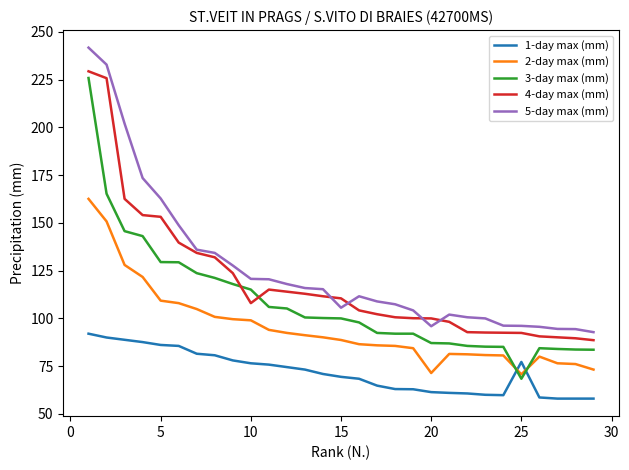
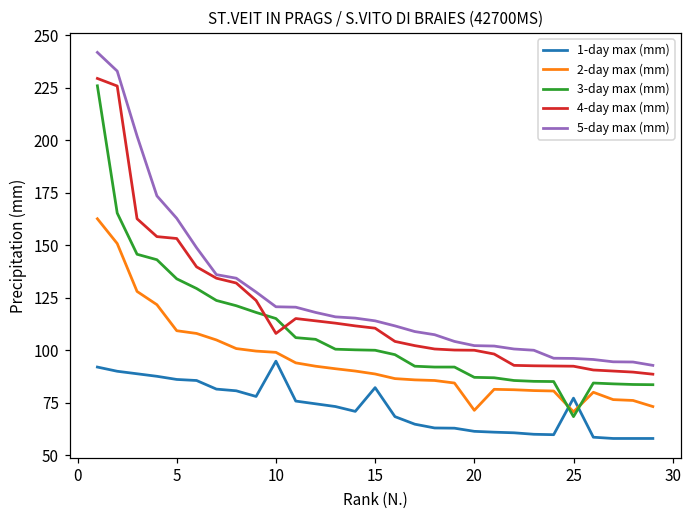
3-day max (mm), 5: 130 -> 134
1-day max (mm), 10: 77 -> 95
1-day max (mm), 15: 69 -> 82
5-day max (mm), 15: 106 -> 114
5-day max (mm), 20: 96 -> 102
